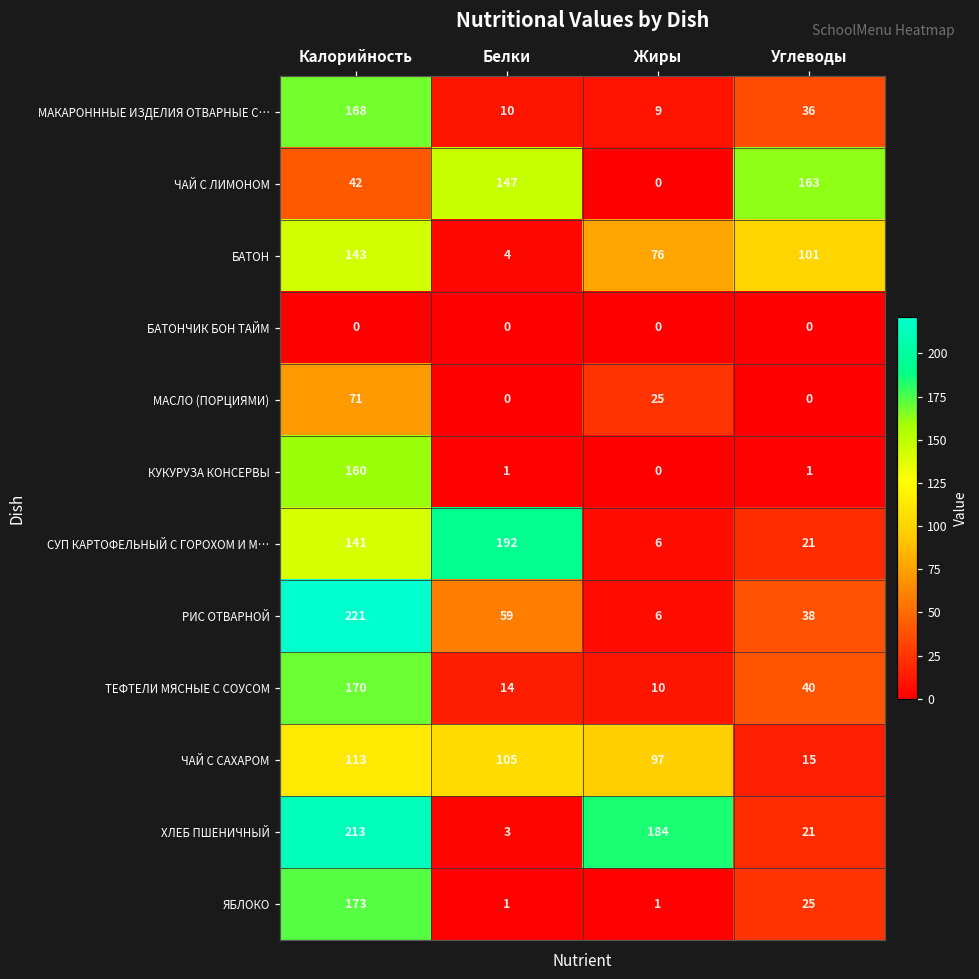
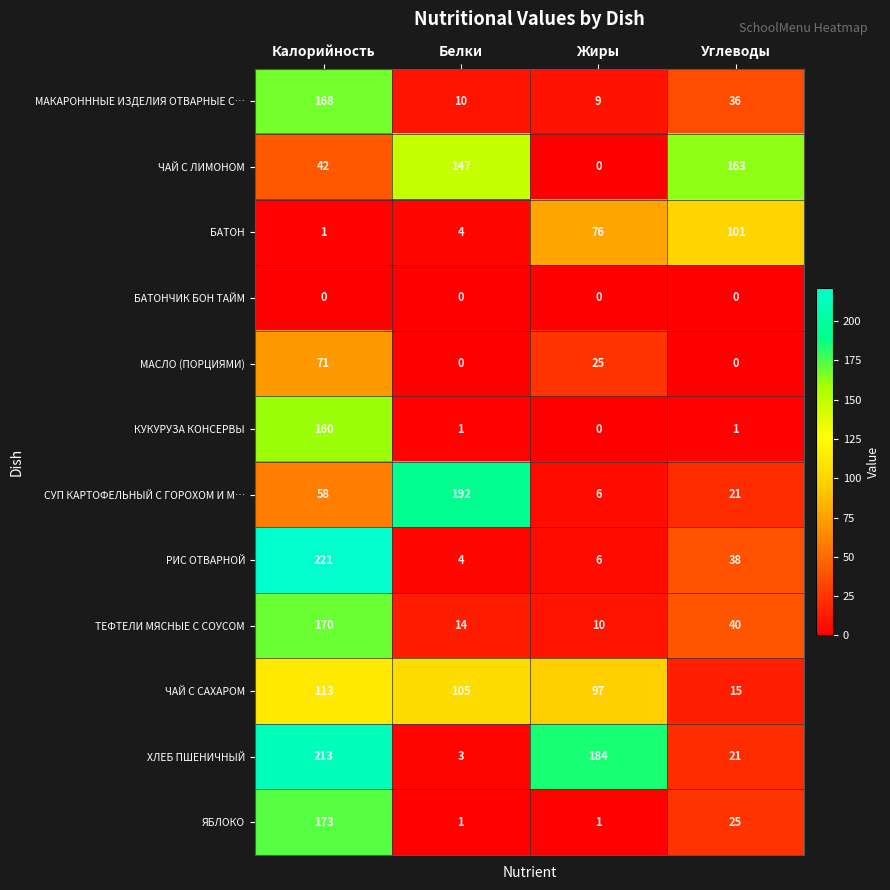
БАТОН, Калорийность: 143 -> 1
СУП КАРТОФЕЛЬНЫЙ С ГОРОХОМ И М…, Калорийность: 141 -> 58
РИС ОТВАРНОЙ, Белки: 59 -> 4
